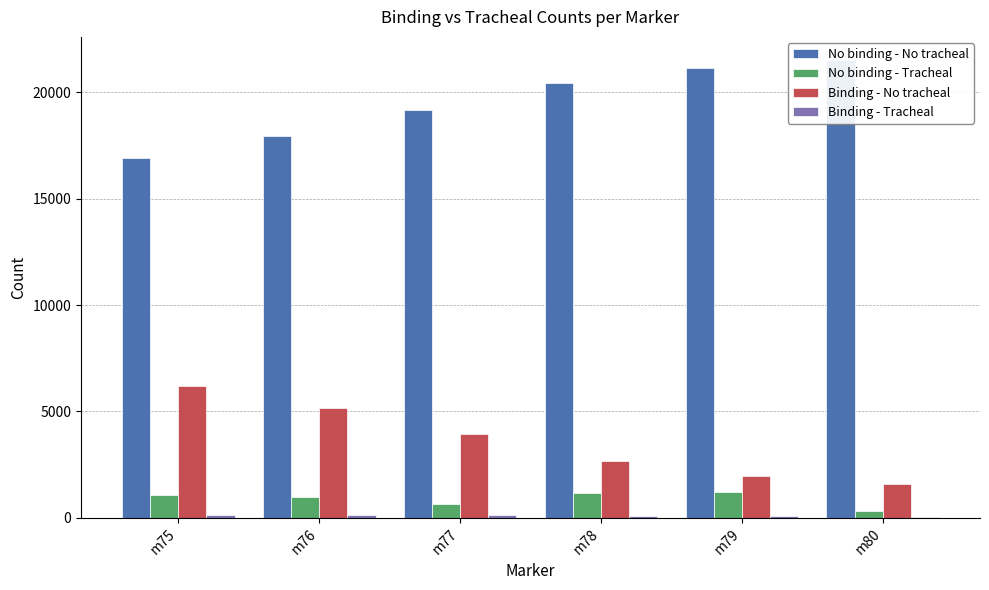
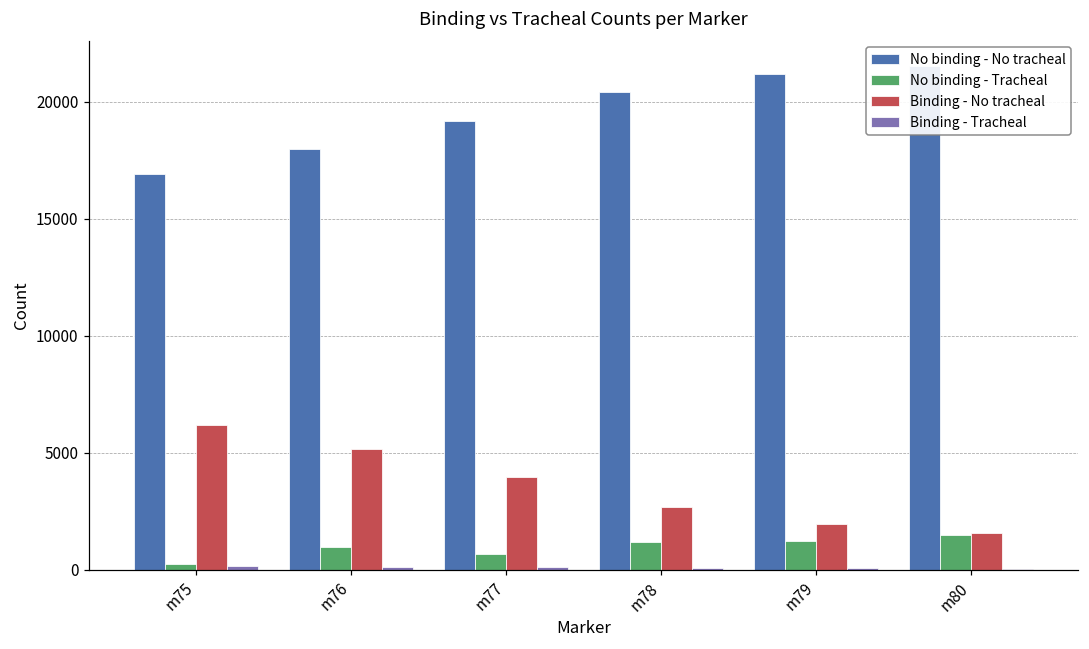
No binding - Tracheal, m75: 1100 -> 200
No binding - Tracheal, m80: 300 -> 1500
